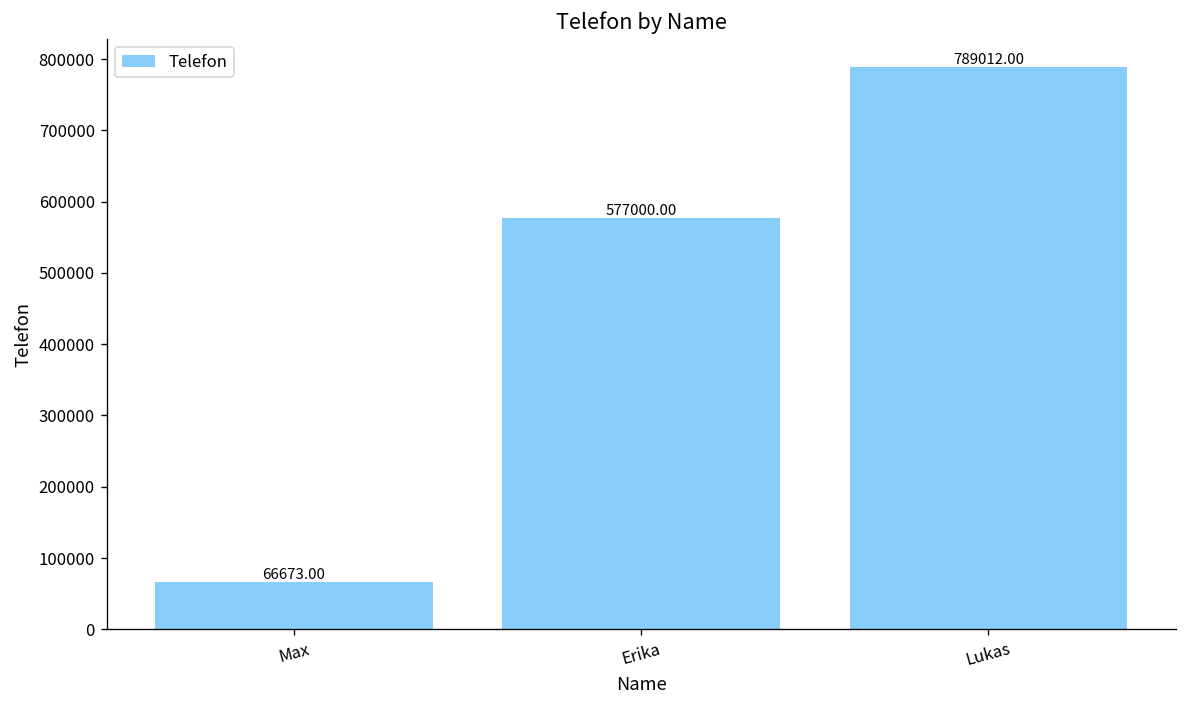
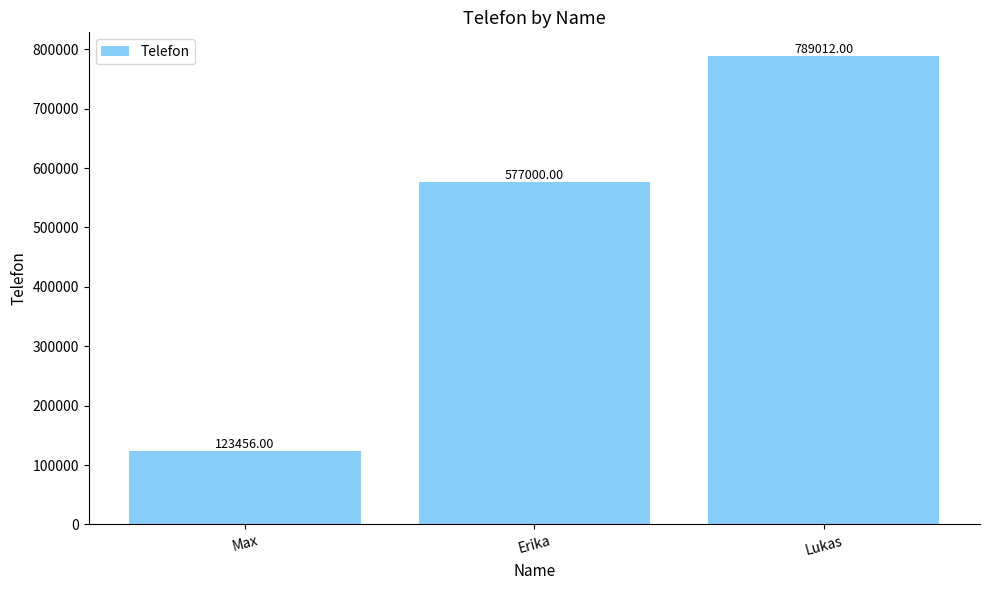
Max: 66673.00 -> 123456.00
